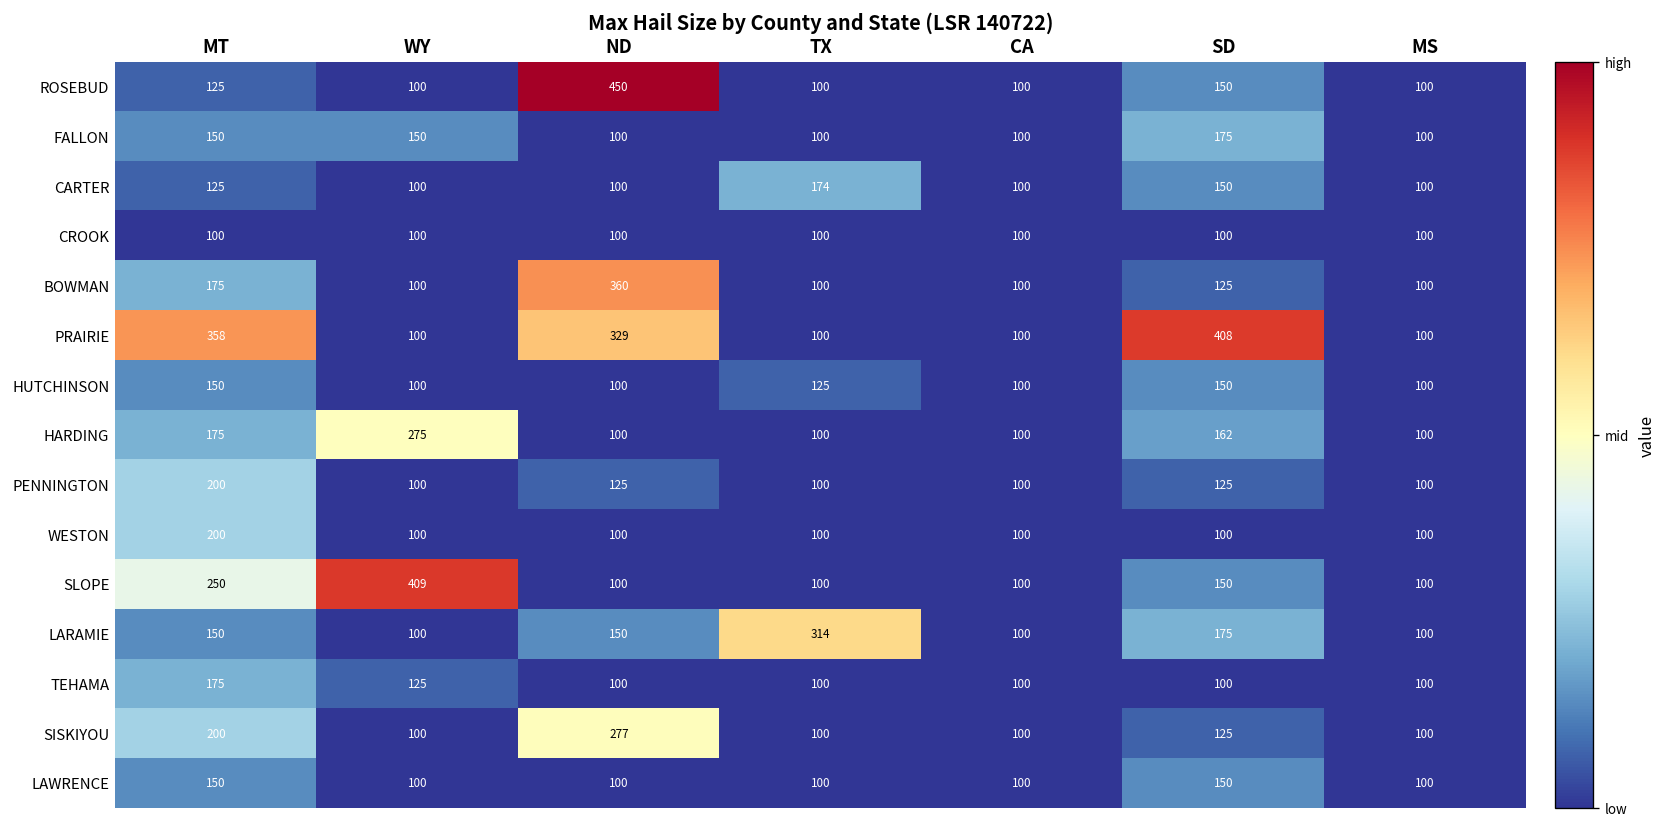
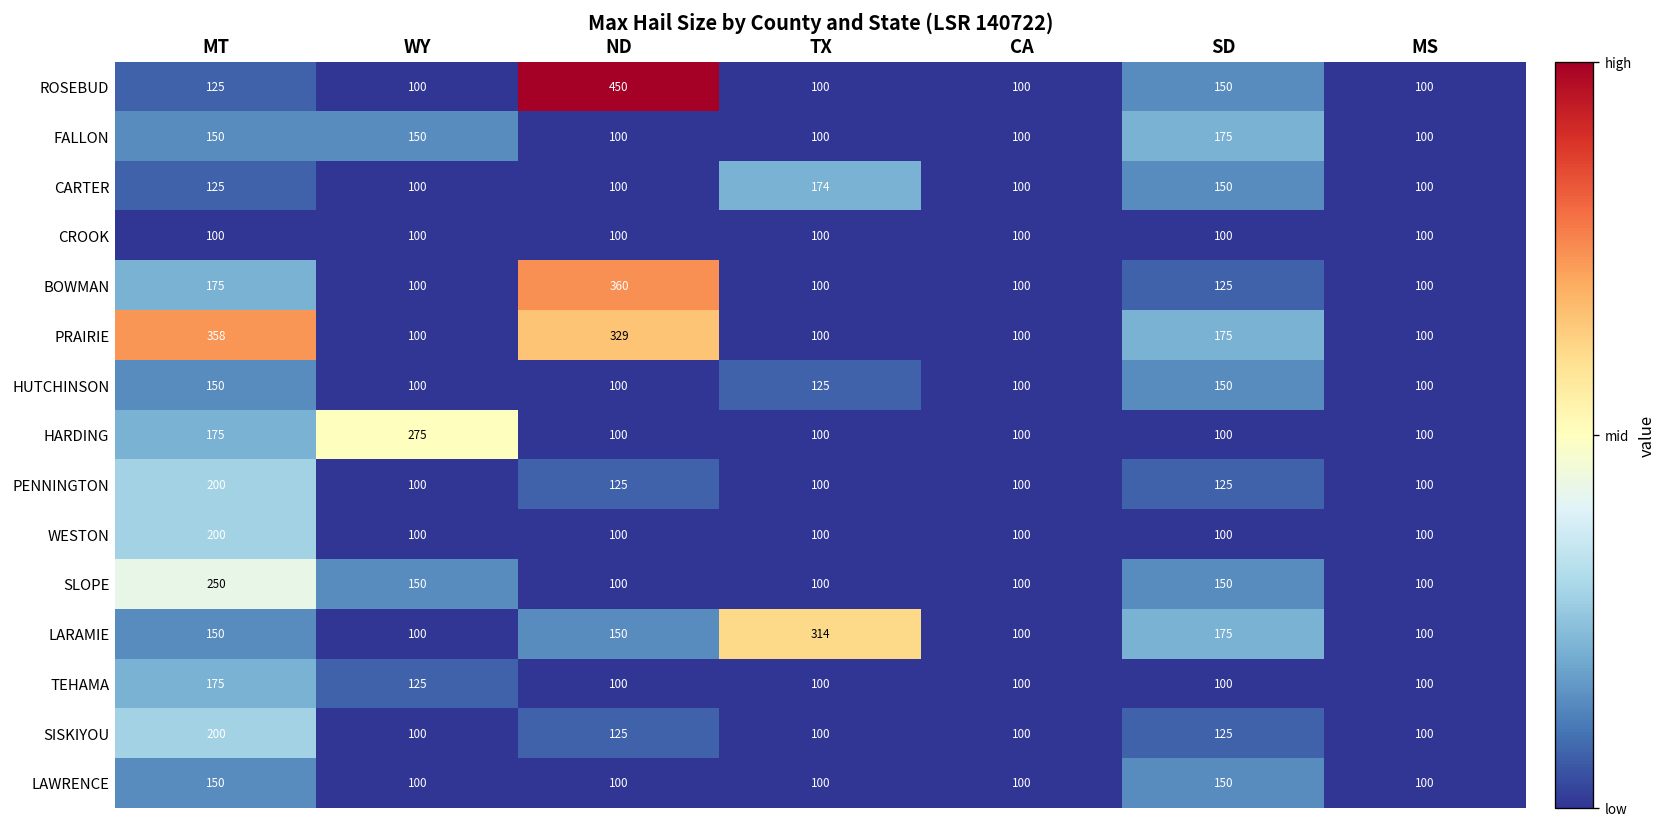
PRAIRIE, SD: 408 -> 175
HARDING, SD: 162 -> 100
SLOPE, WY: 409 -> 150
SISKIYOU, ND: 277 -> 125
